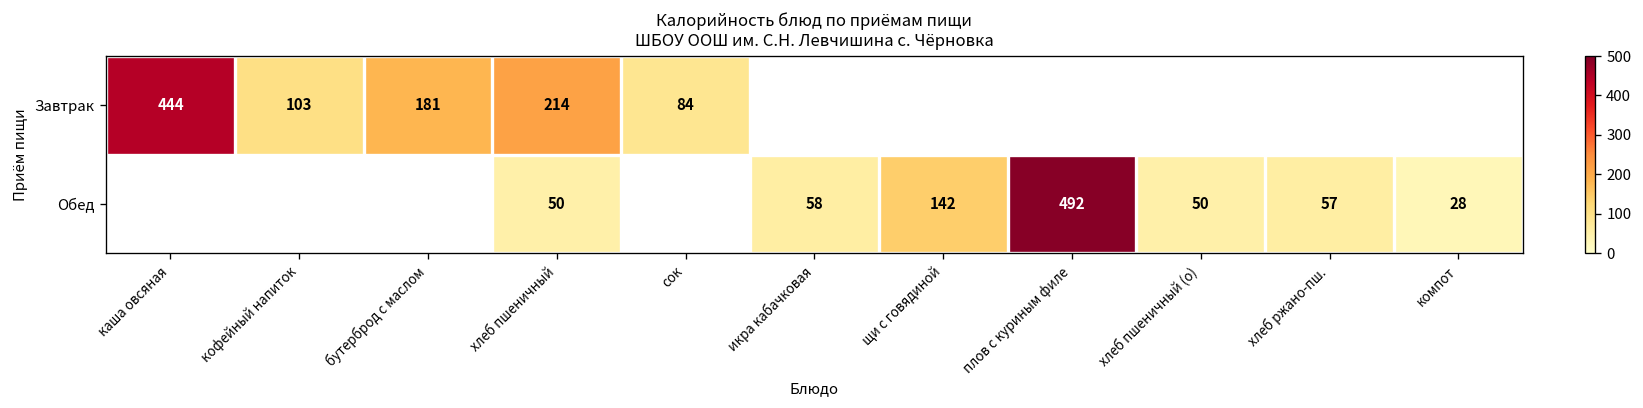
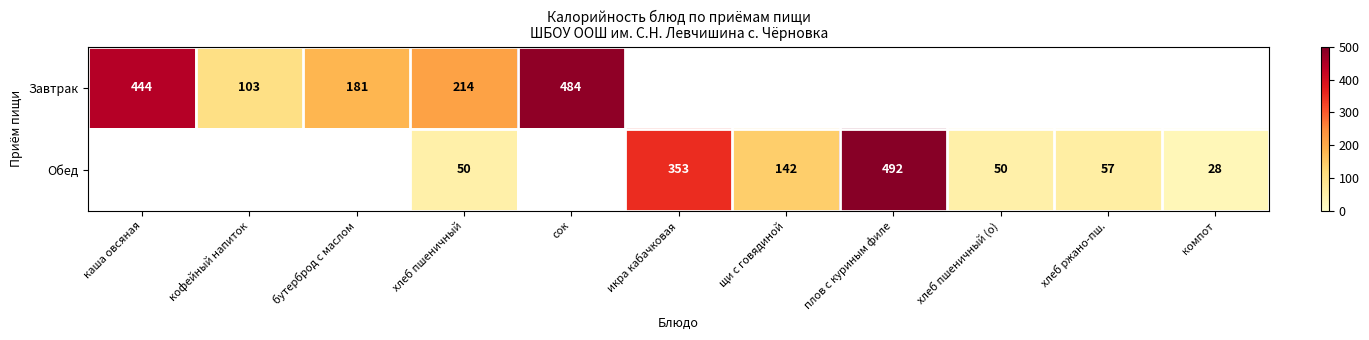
Завтрак, сок: 84 -> 484
Обед, икра кабачковая: 58 -> 353
